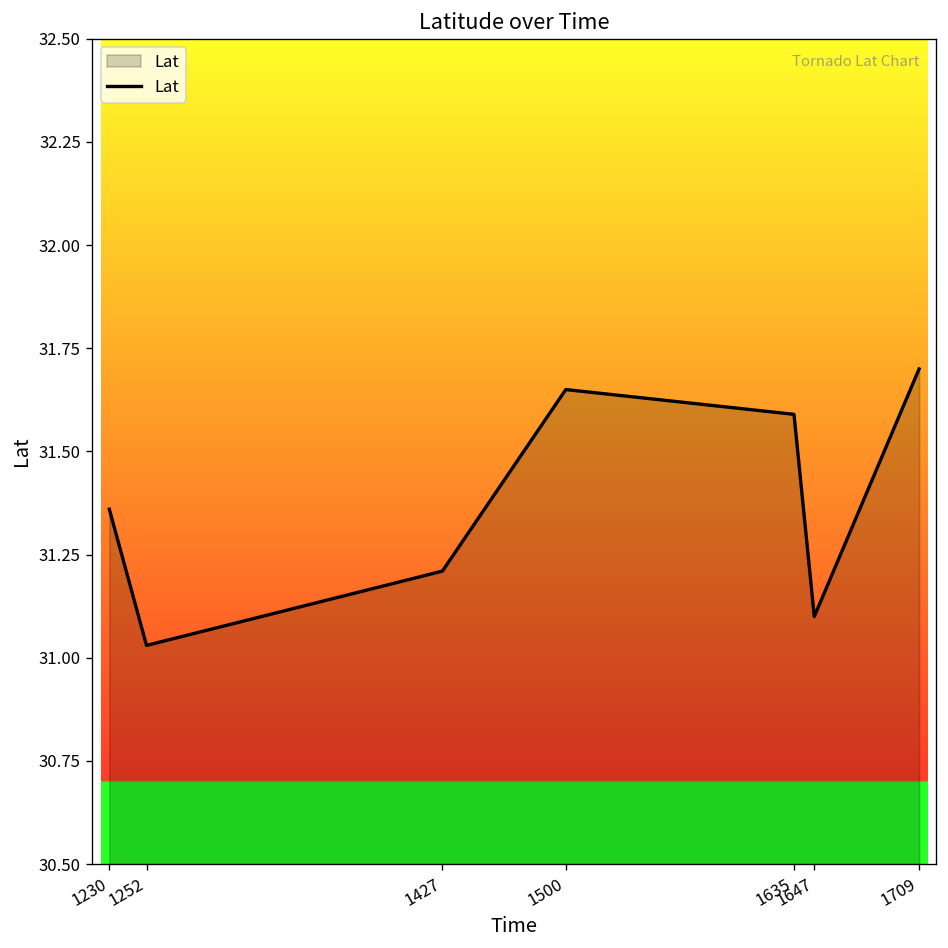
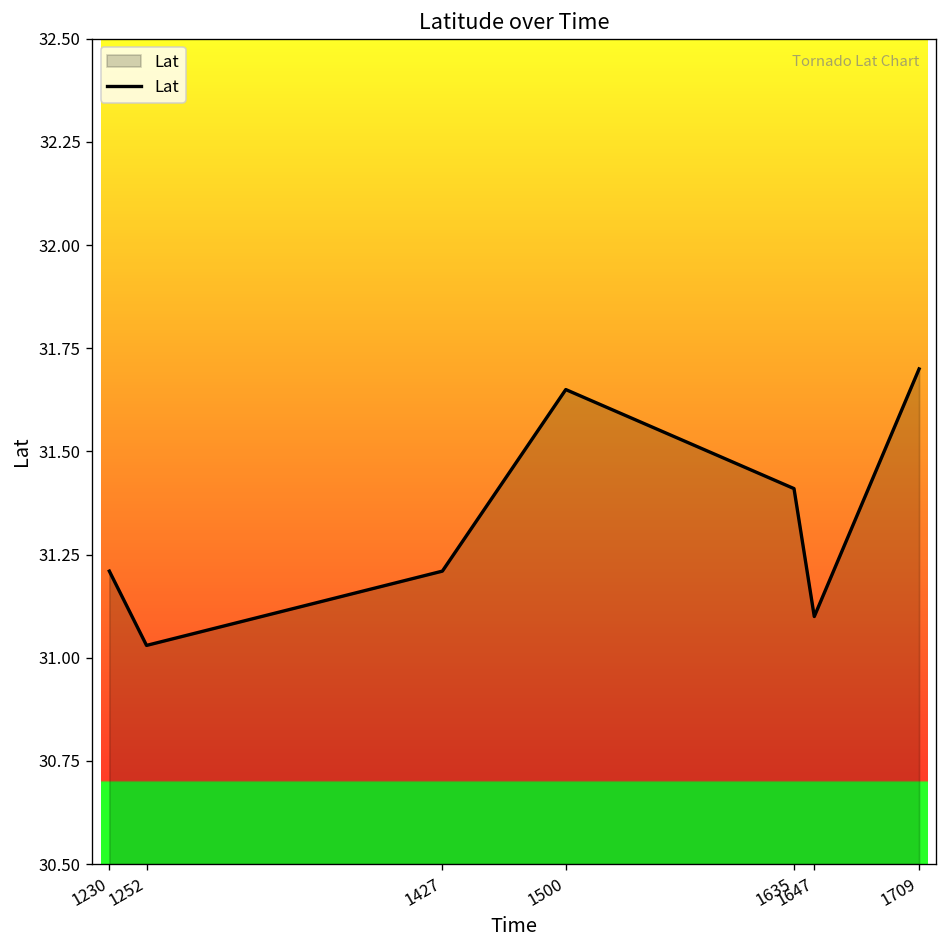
1230: 31.36 -> 31.21
1635: 31.59 -> 31.41
